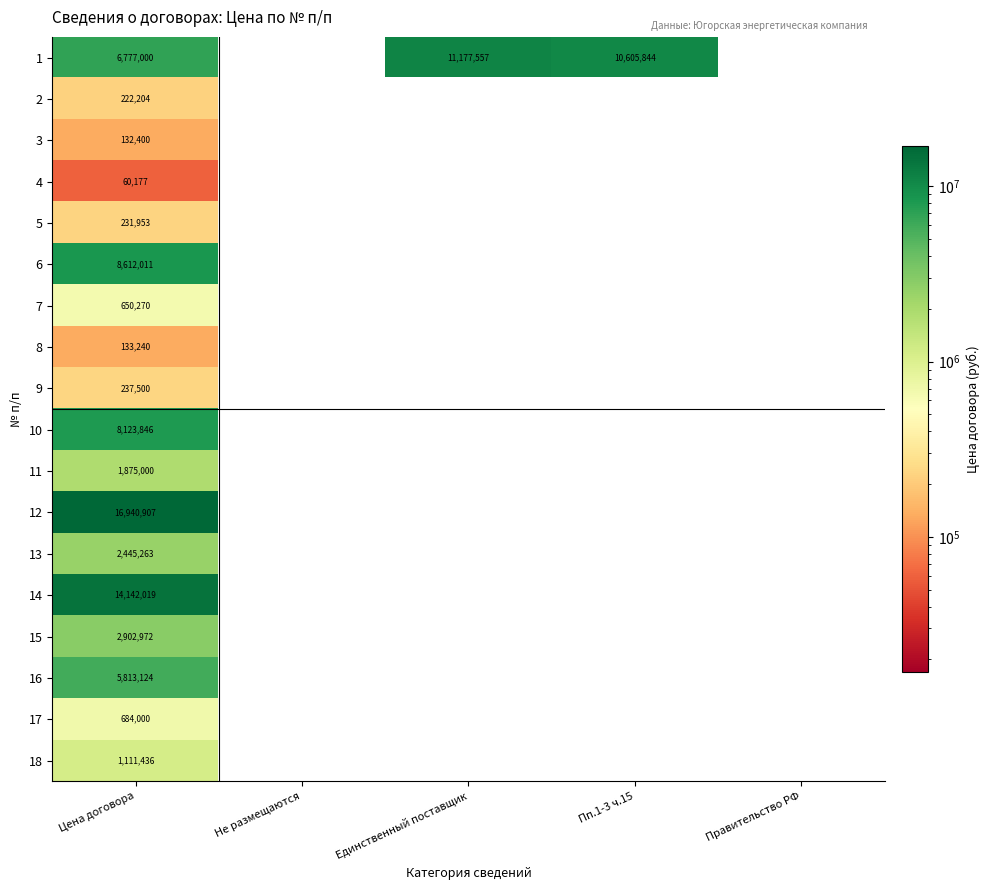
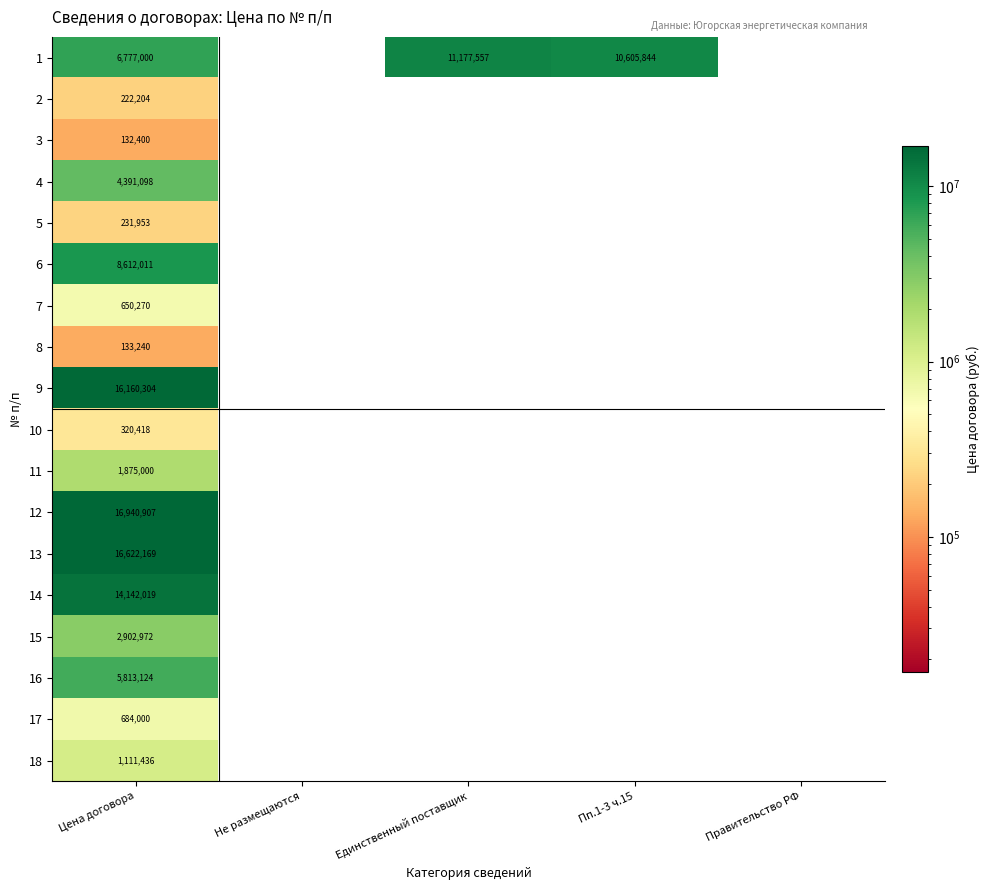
4, Цена договора: 60,177 -> 4,391,098
9, Цена договора: 237,500 -> 16,160,304
10, Цена договора: 8,123,846 -> 320,418
13, Цена договора: 2,445,263 -> 16,622,169
